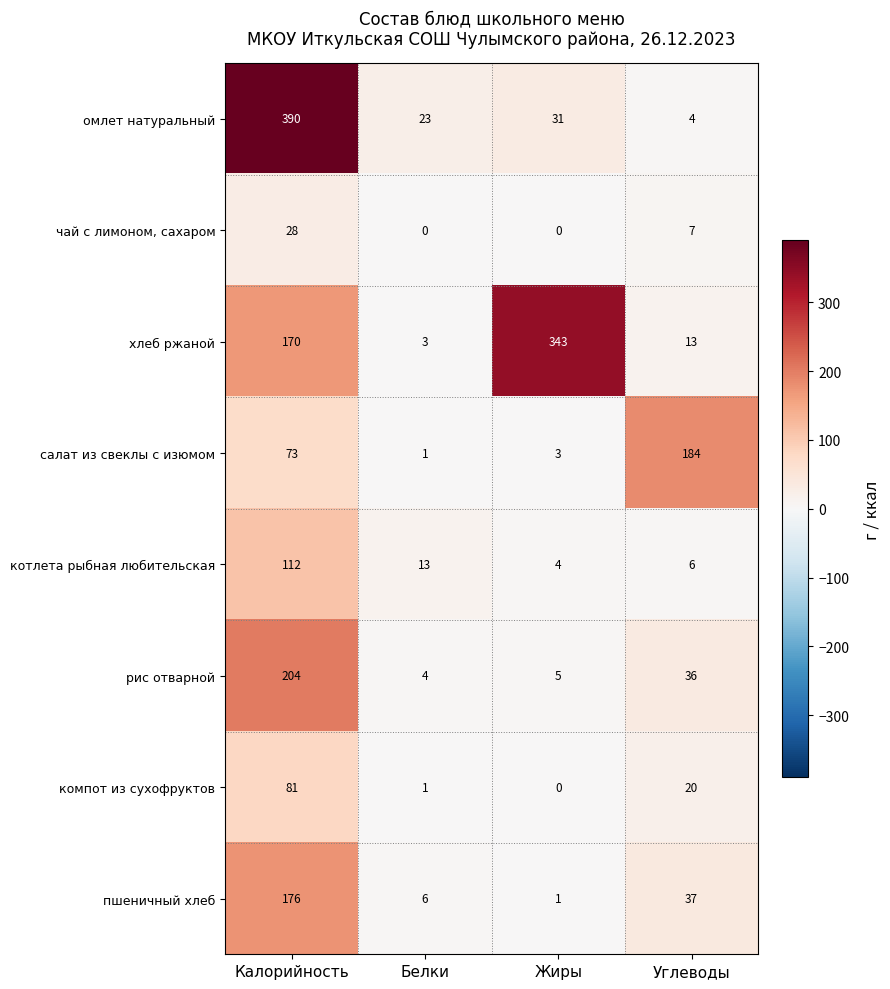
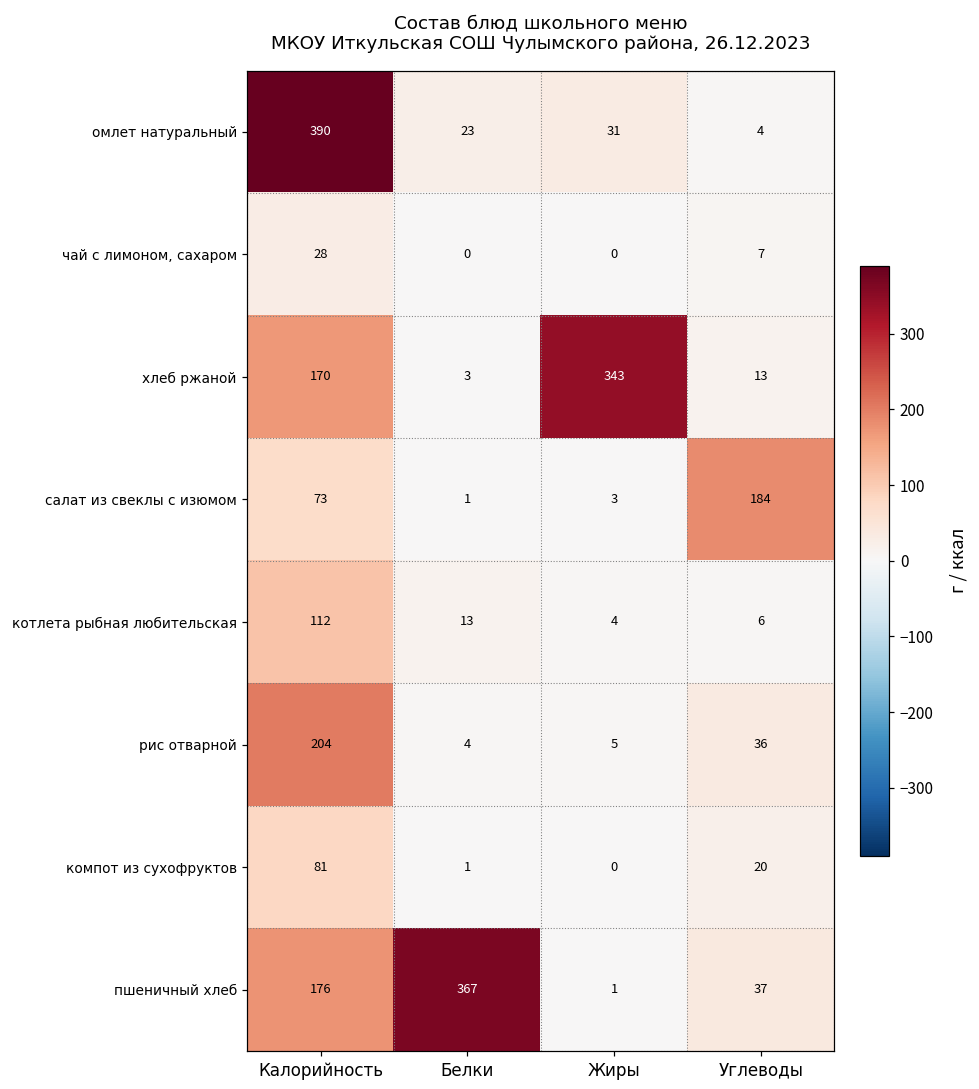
пшеничный хлеб, Белки: 6 -> 367
